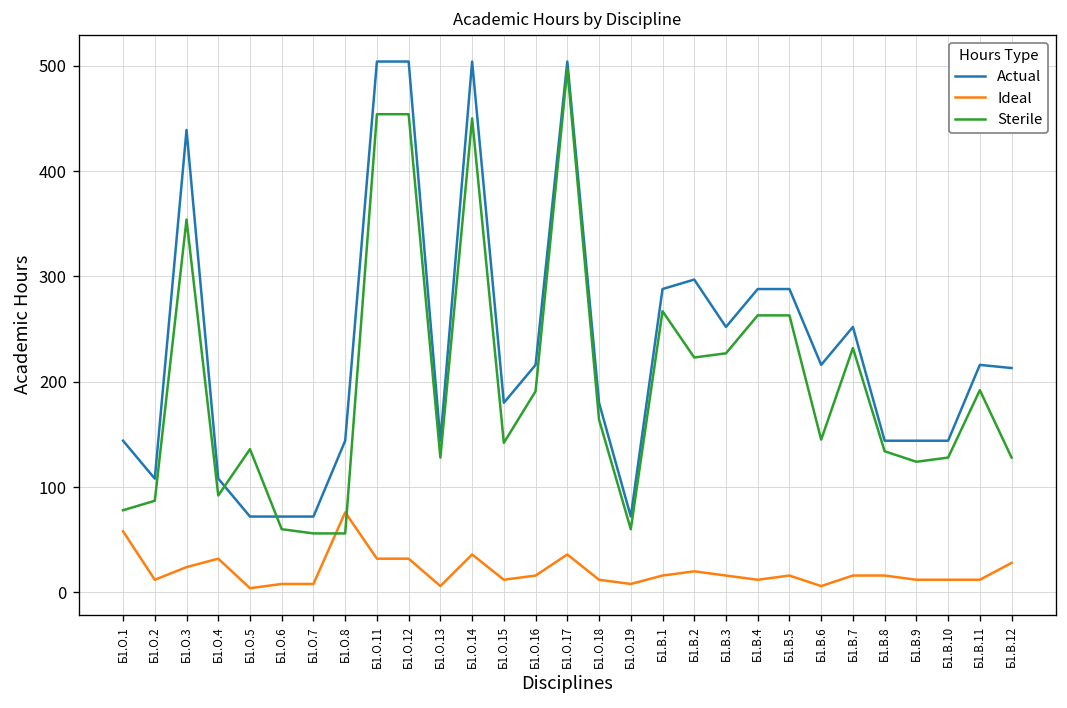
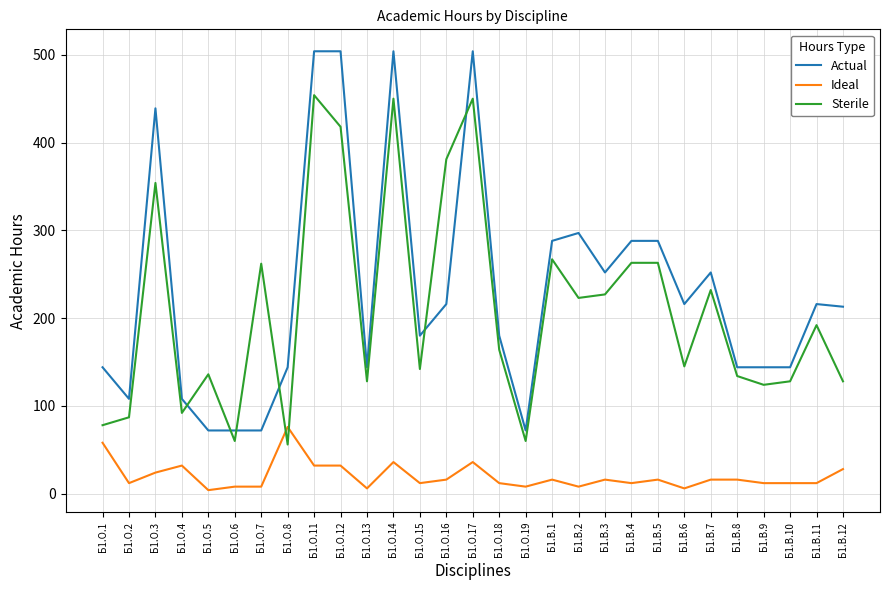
Sterile, Б1.О.7: 60 -> 260
Sterile, Б1.О.12: 450 -> 420
Sterile, Б1.О.16: 190 -> 380
Sterile, Б1.О.17: 500 -> 450
Ideal, Б1.В.2: 20 -> 10
